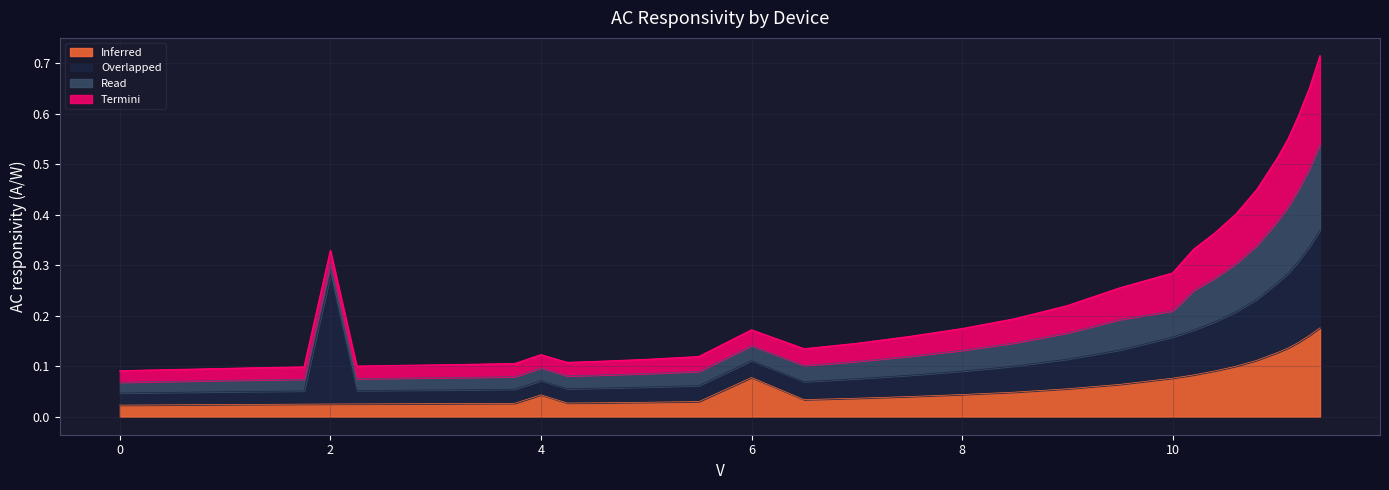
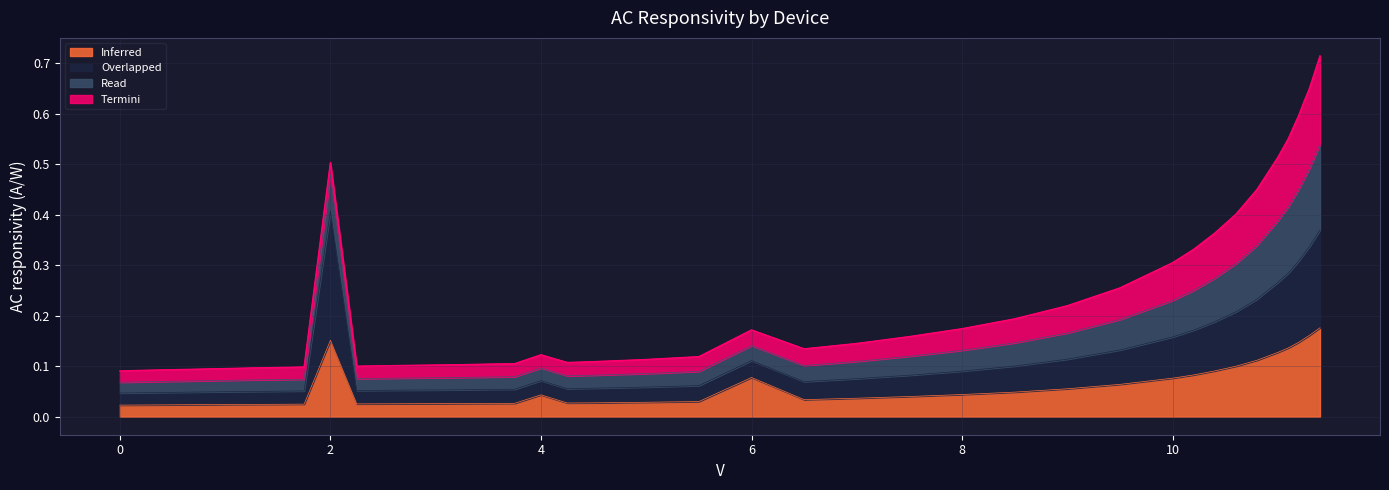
Inferred, 2: 0.03 -> 0.15
Read, 2: 0.02 -> 0.07
Read, 10: 0.05 -> 0.07
